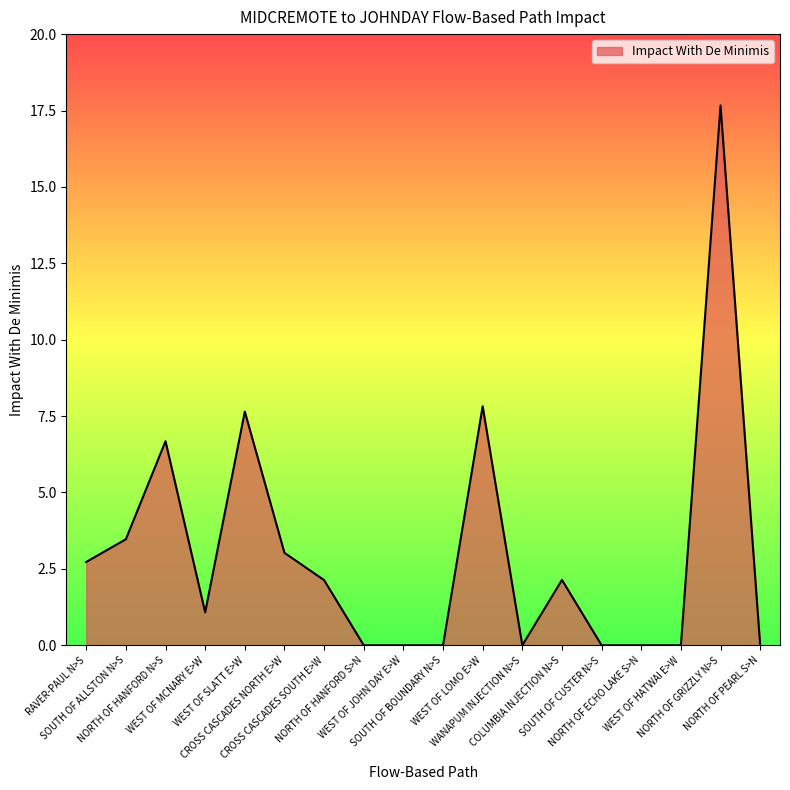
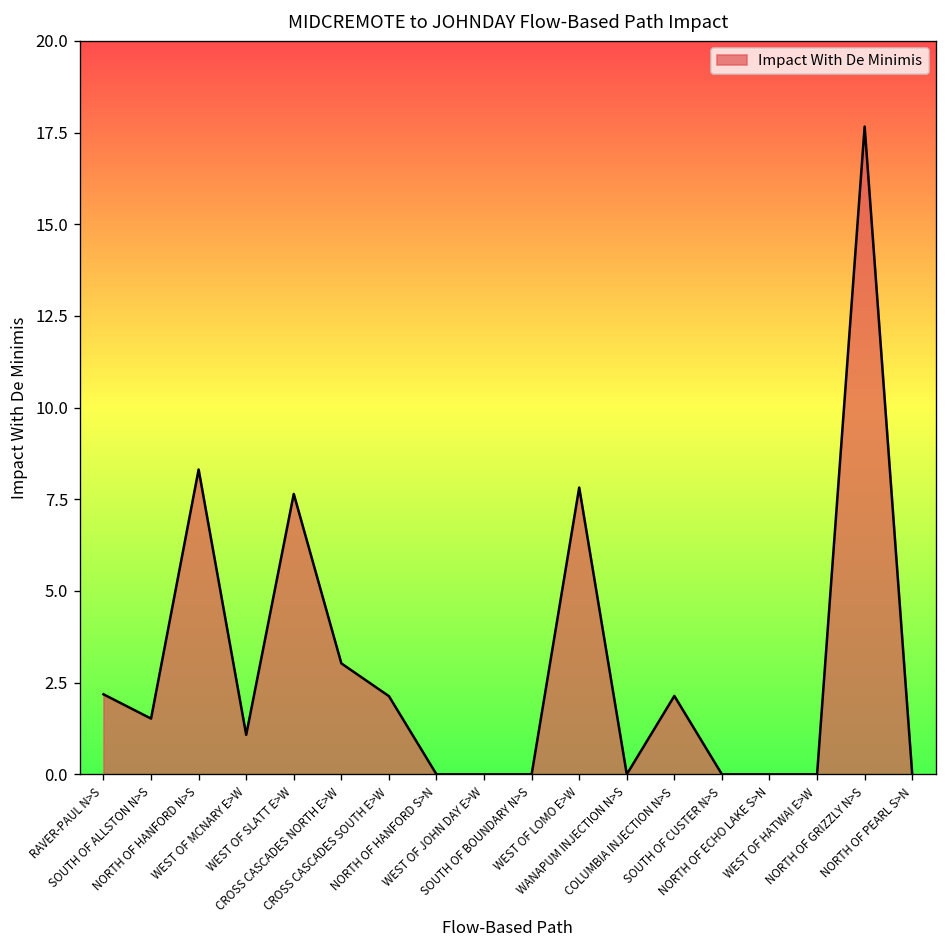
RAVER-PAUL N>S: 2.7 -> 2.2
SOUTH OF ALLSTON N>S: 3.5 -> 1.5
NORTH OF HANFORD N>S: 6.7 -> 8.3
